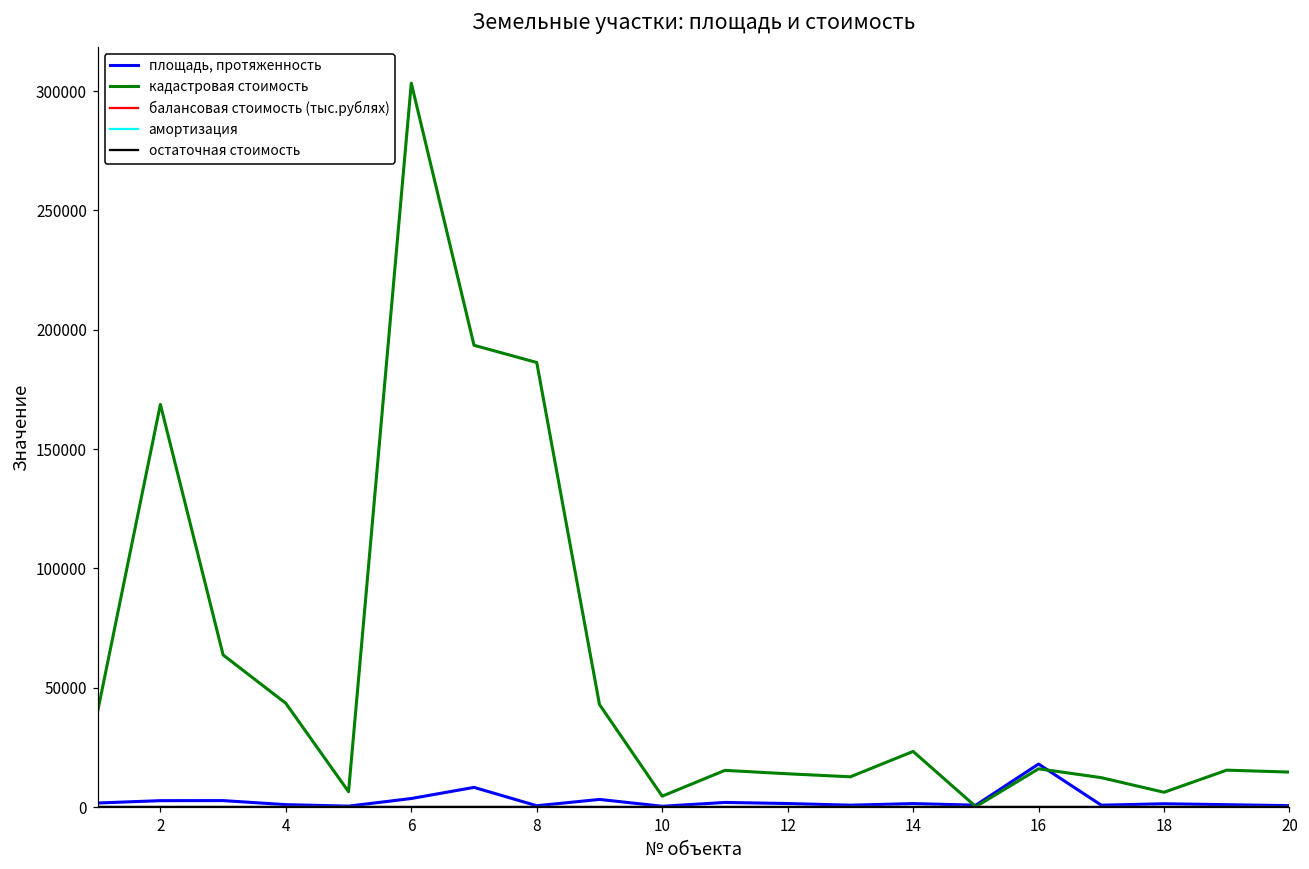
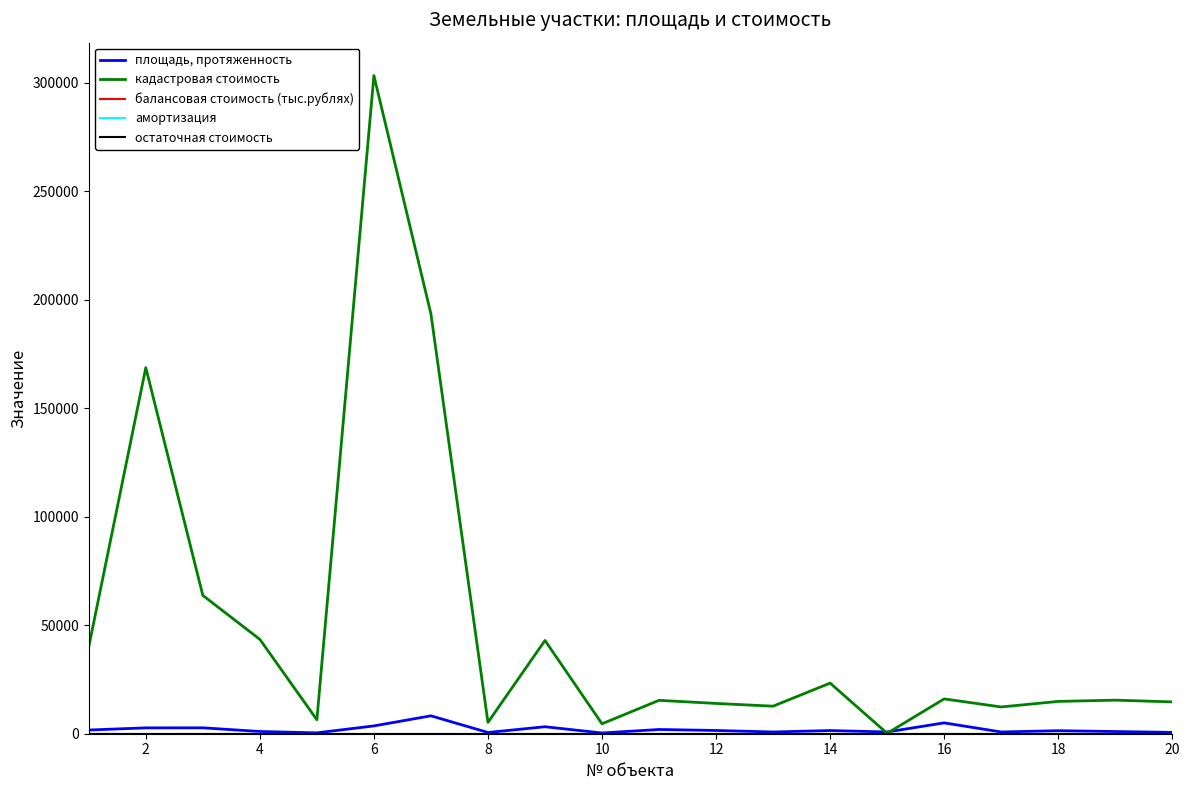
кадастровая стоимость, 8: 186000 -> 5000
площадь, протяженность, 16: 18000 -> 5000
кадастровая стоимость, 18: 6000 -> 15000
